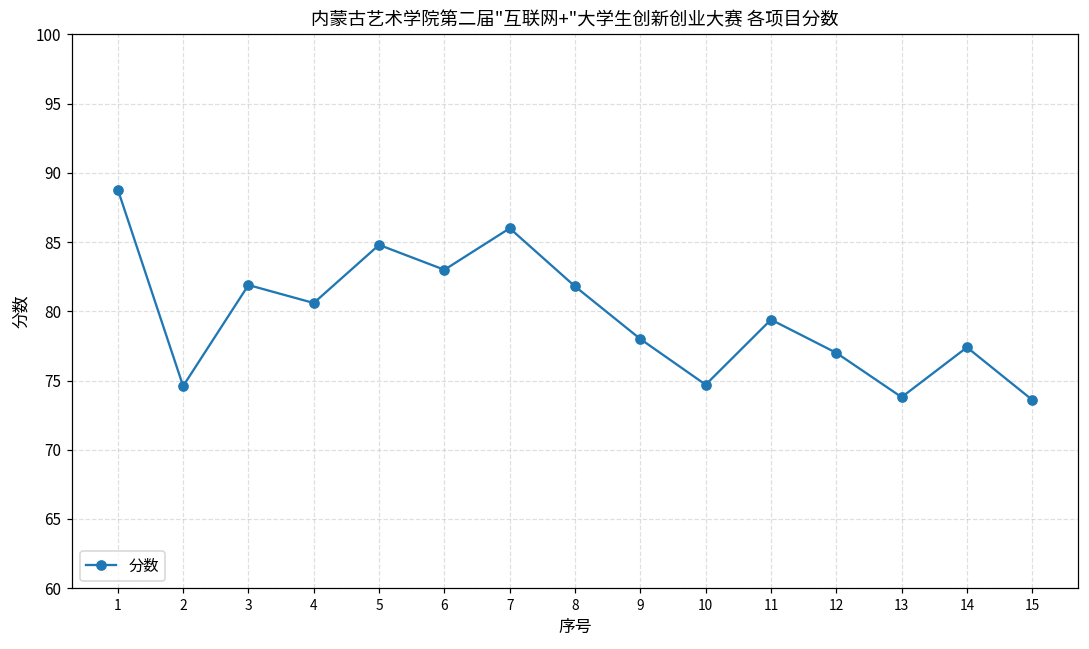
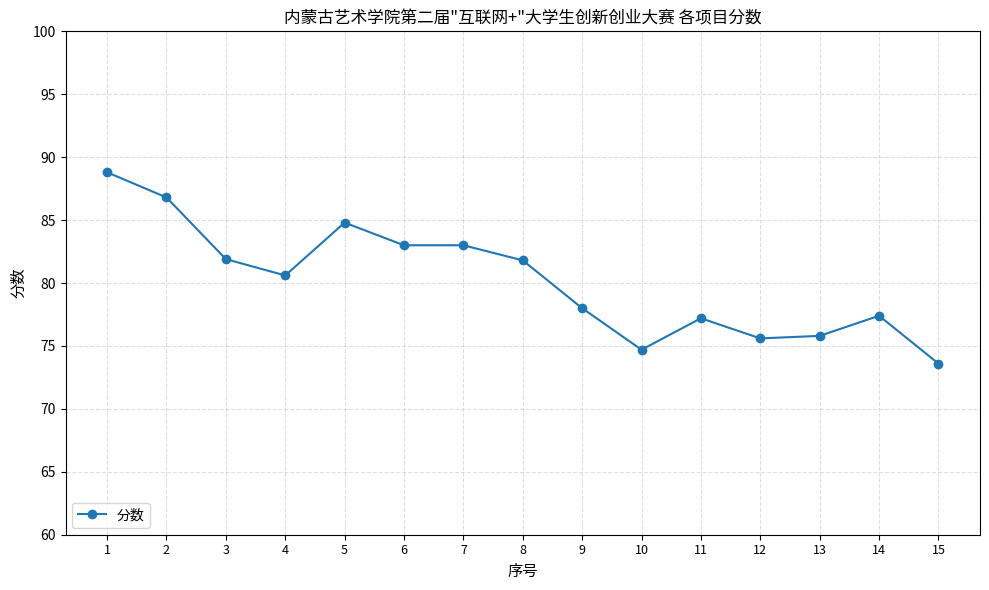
2: 74.6 -> 86.8
7: 86 -> 83
11: 79.4 -> 77.2
12: 77.0 -> 75.6
13: 73.8 -> 75.8
